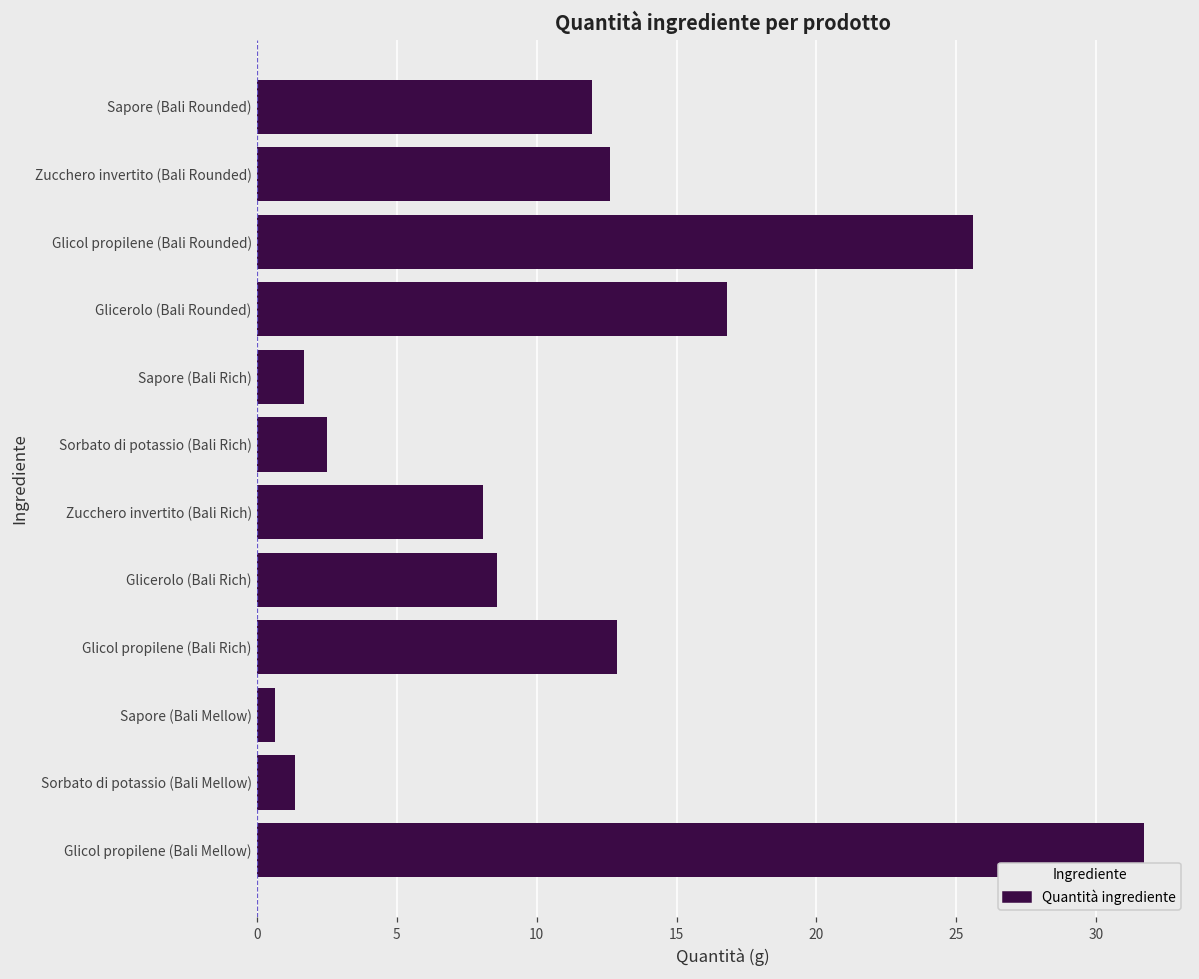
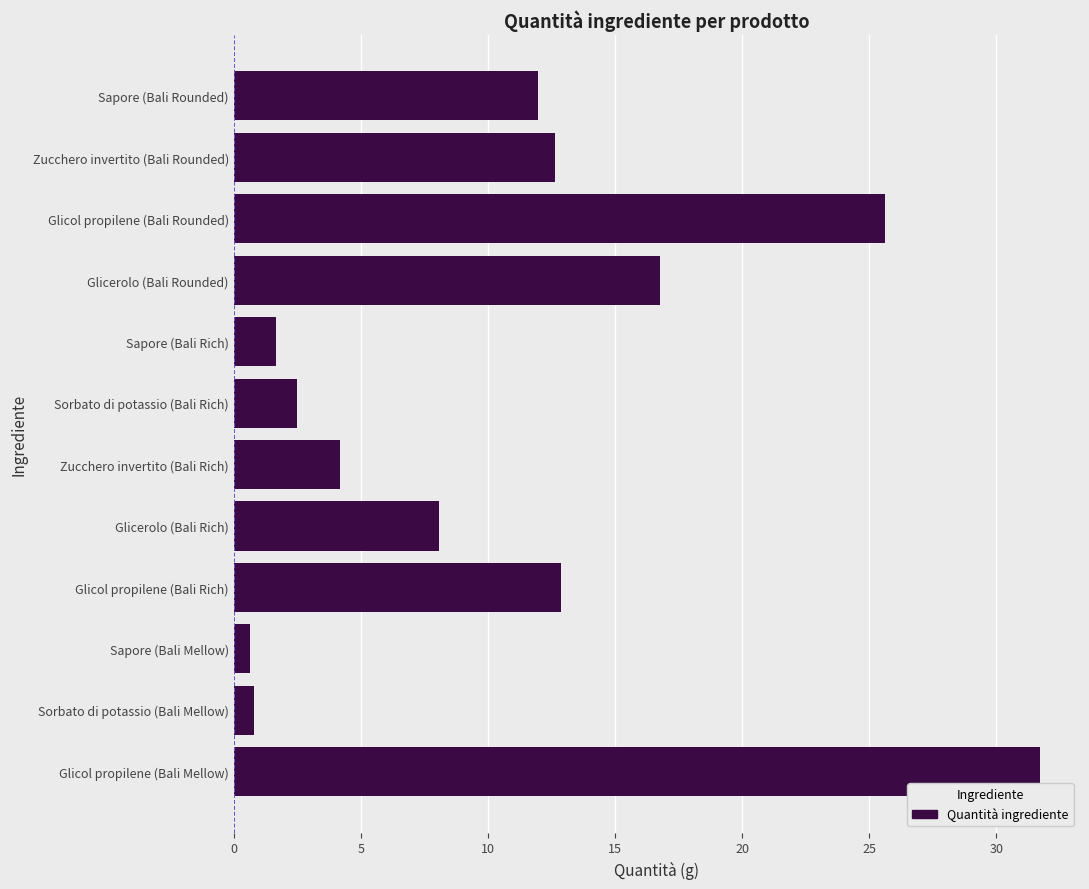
Zucchero invertito (Bali Rich): 8.1 -> 4.2
Glicerolo (Bali Rich): 8.6 -> 8.1
Sorbato di potassio (Bali Mellow): 1.4 -> 0.8
